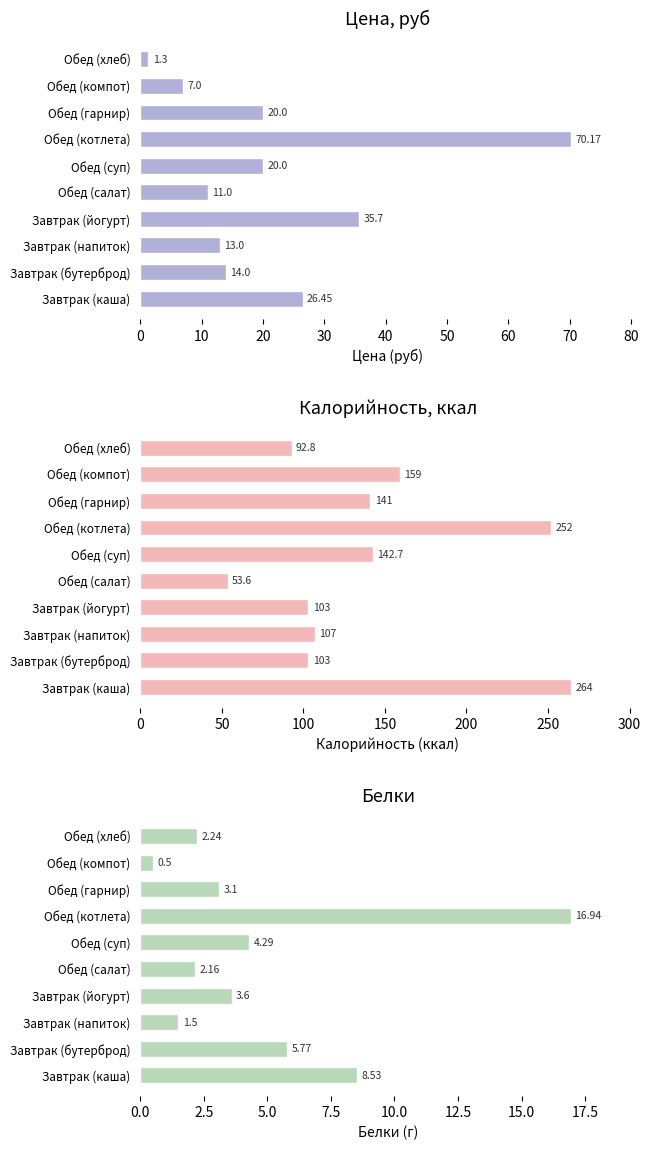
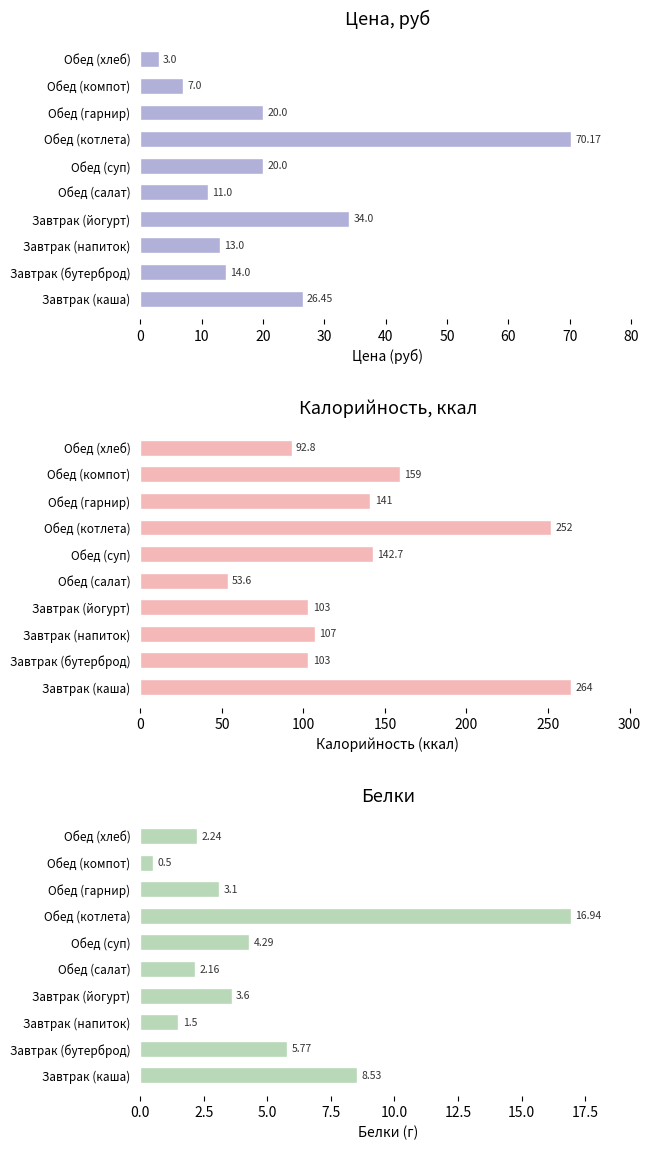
Цена, руб, Обед (хлеб): 1.3 -> 3.0
Цена, руб, Завтрак (йогурт): 35.7 -> 34.0
